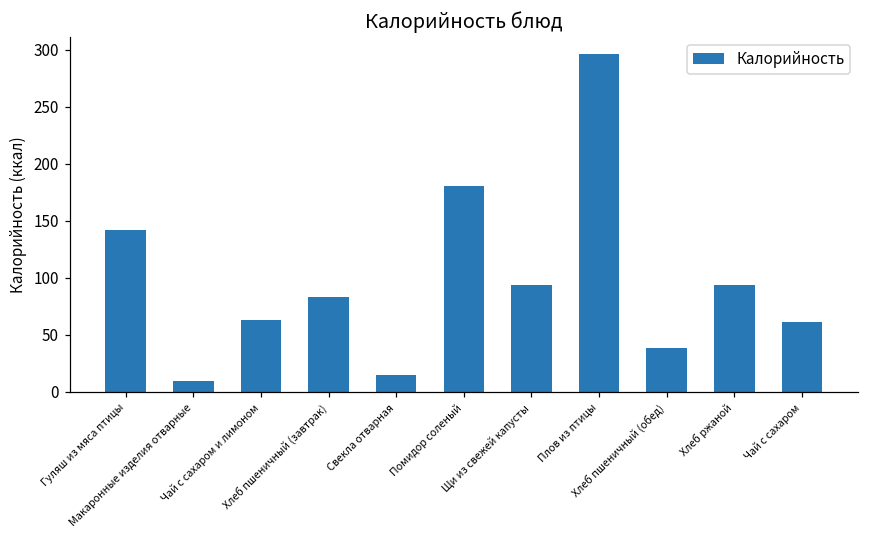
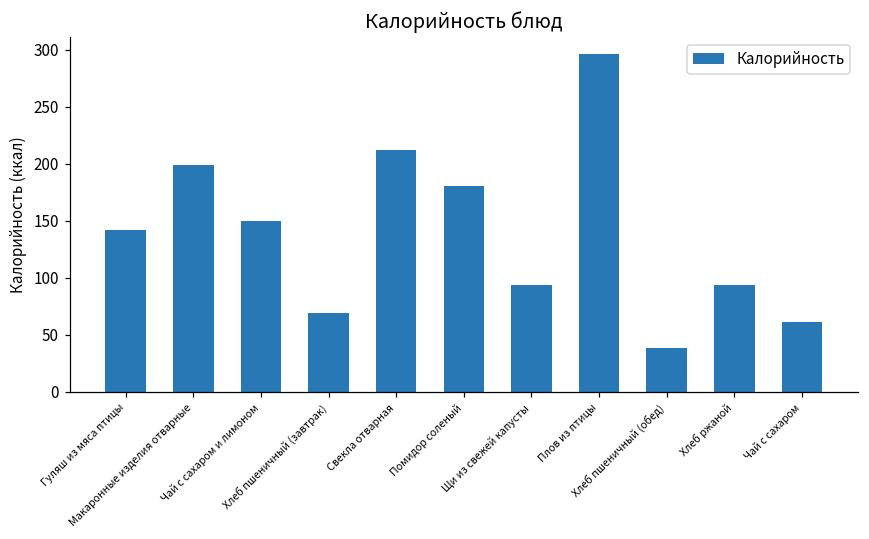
Макаронные изделия отварные: 9 -> 199
Чай с сахаром и лимоном: 63 -> 150
Хлеб пшеничный (завтрак): 83 -> 69
Свекла отварная: 14 -> 212
